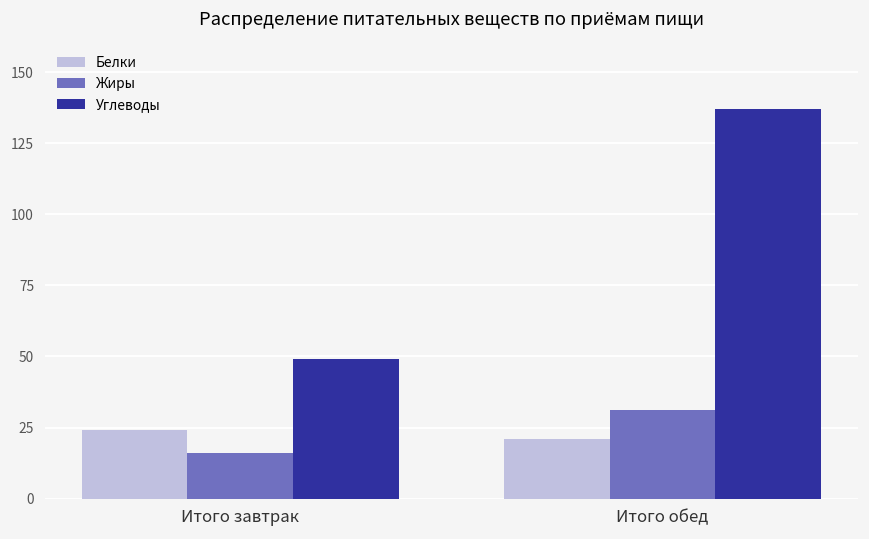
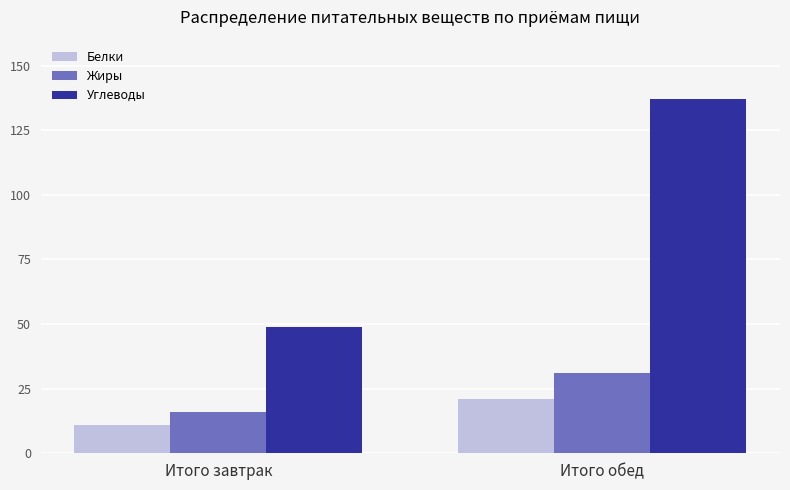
Белки, Итого завтрак: 24 -> 11
